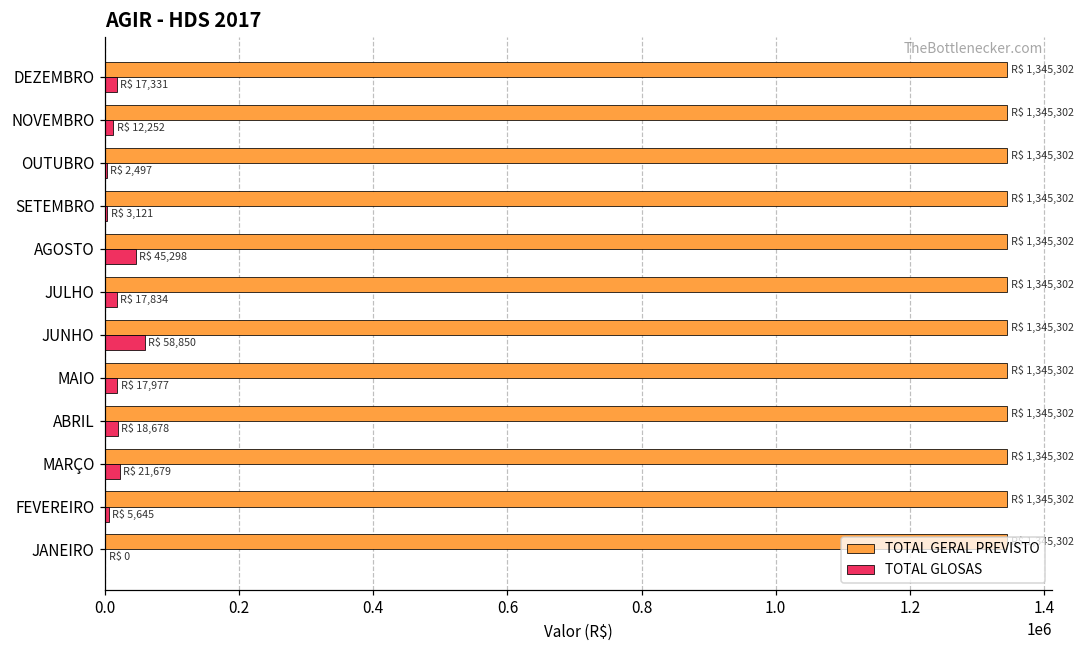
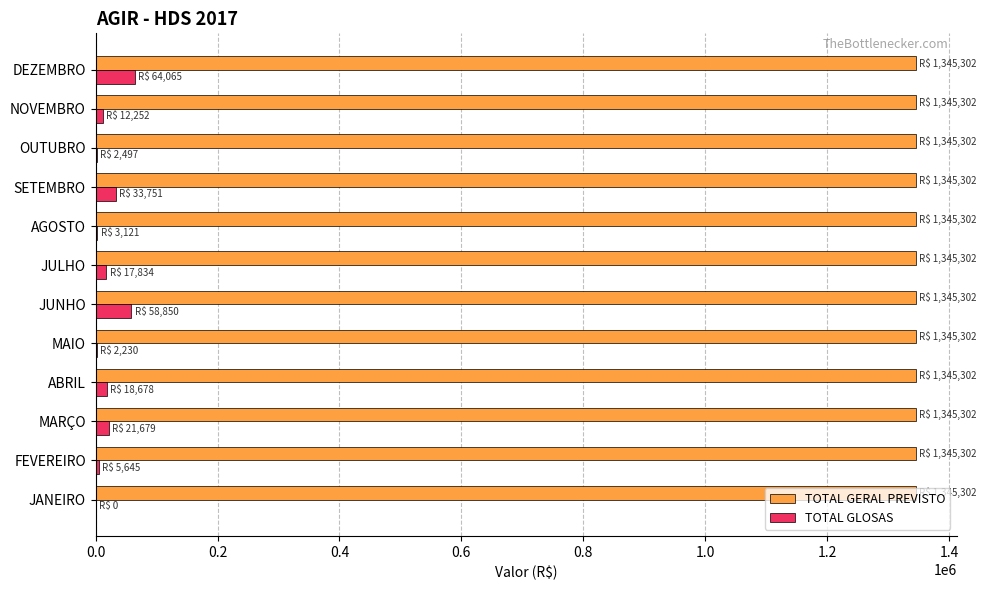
TOTAL GLOSAS, DEZEMBRO: 17,331 -> 64,065
TOTAL GLOSAS, SETEMBRO: 3,121 -> 33,751
TOTAL GLOSAS, AGOSTO: 45,298 -> 3,121
TOTAL GLOSAS, MAIO: 17,977 -> 2,230
